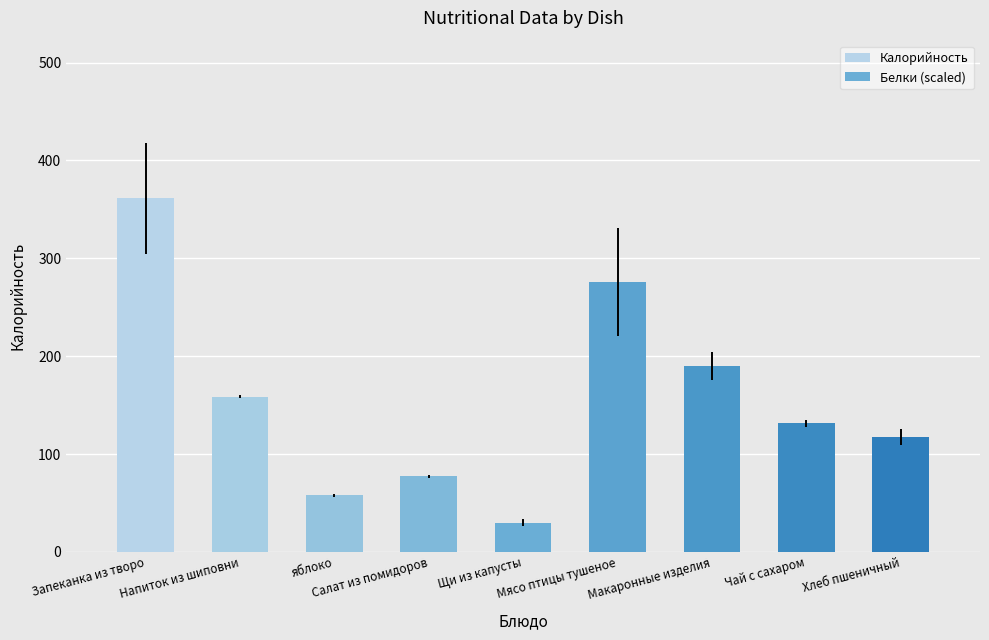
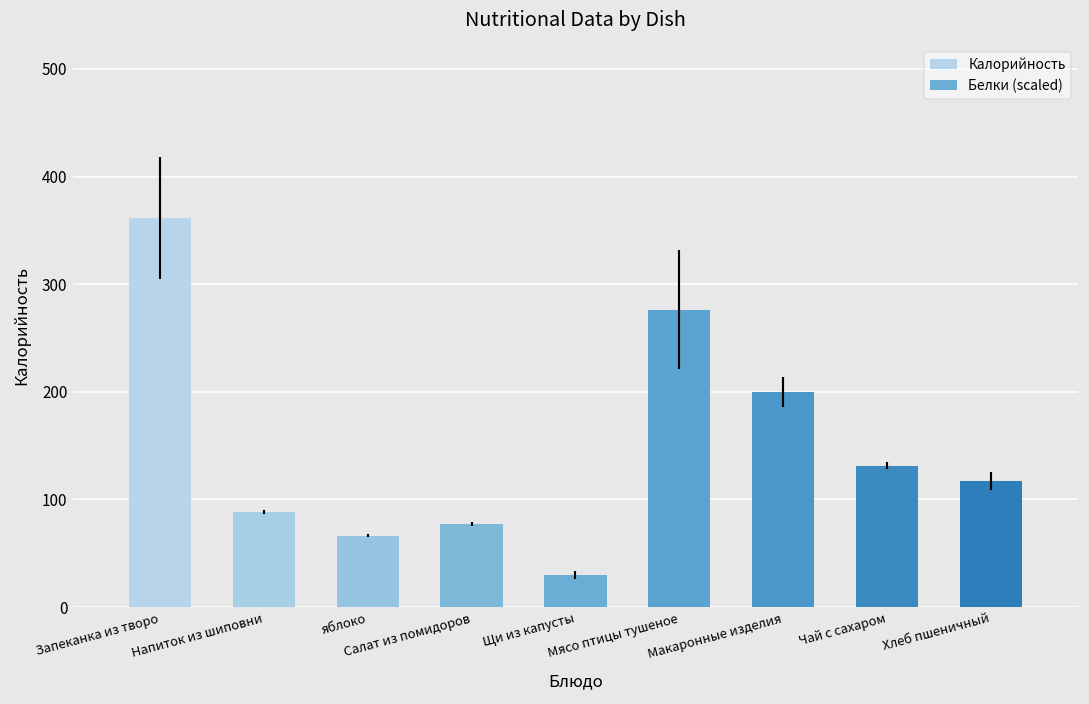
Калорийность, Напиток из шиповни: 160 -> 90
Калорийность, яблоко: 60 -> 70
Калорийность, Макаронные изделия: 190 -> 200
